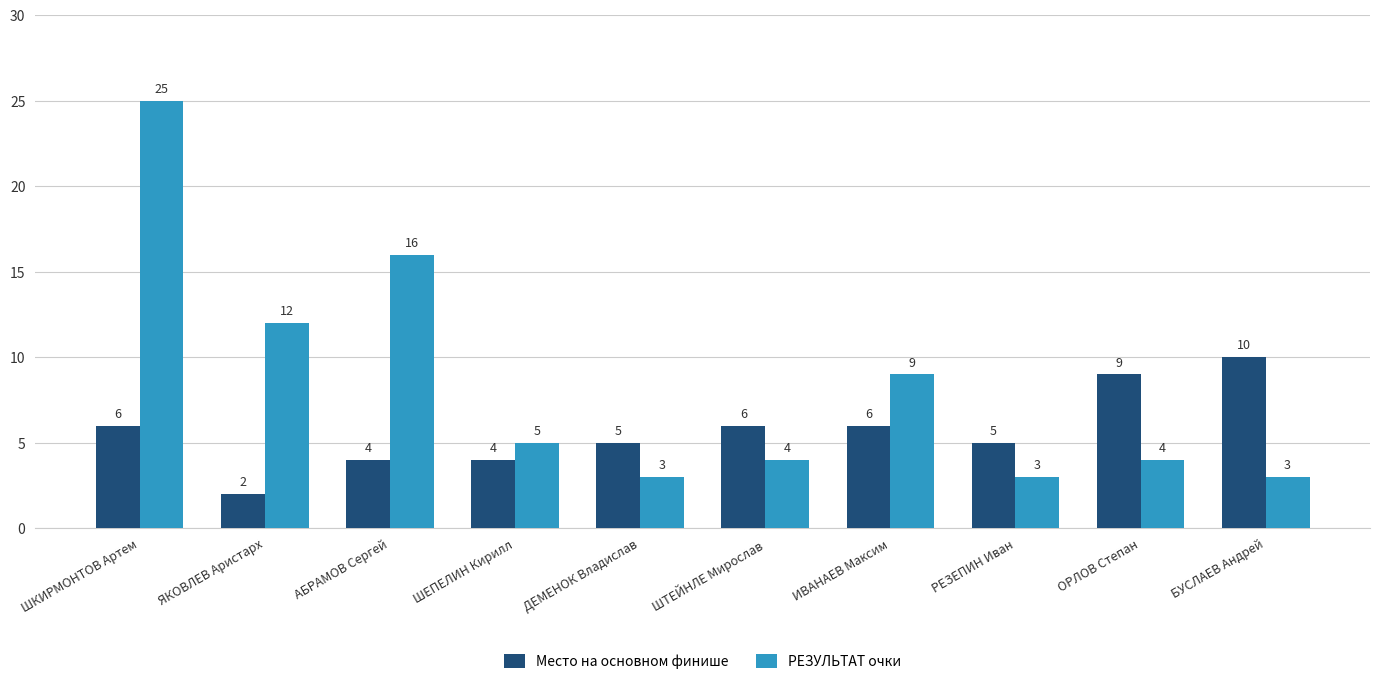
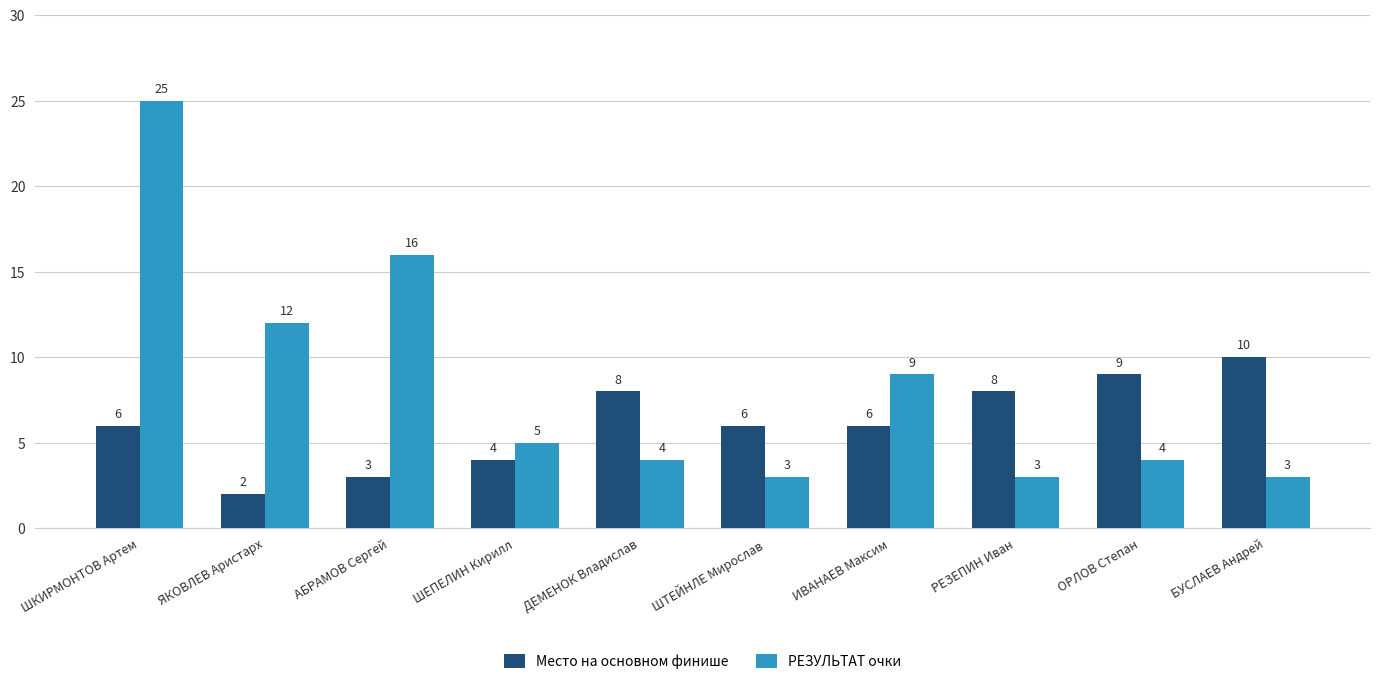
Место на основном финише, АБРАМОВ Сергей: 4 -> 3
Место на основном финише, ДЕМЕНОК Владислав: 5 -> 8
РЕЗУЛЬТАТ очки, ДЕМЕНОК Владислав: 3 -> 4
РЕЗУЛЬТАТ очки, ШТЕЙНЛЕ Мирослав: 4 -> 3
Место на основном финише, РЕЗЕПИН Иван: 5 -> 8
